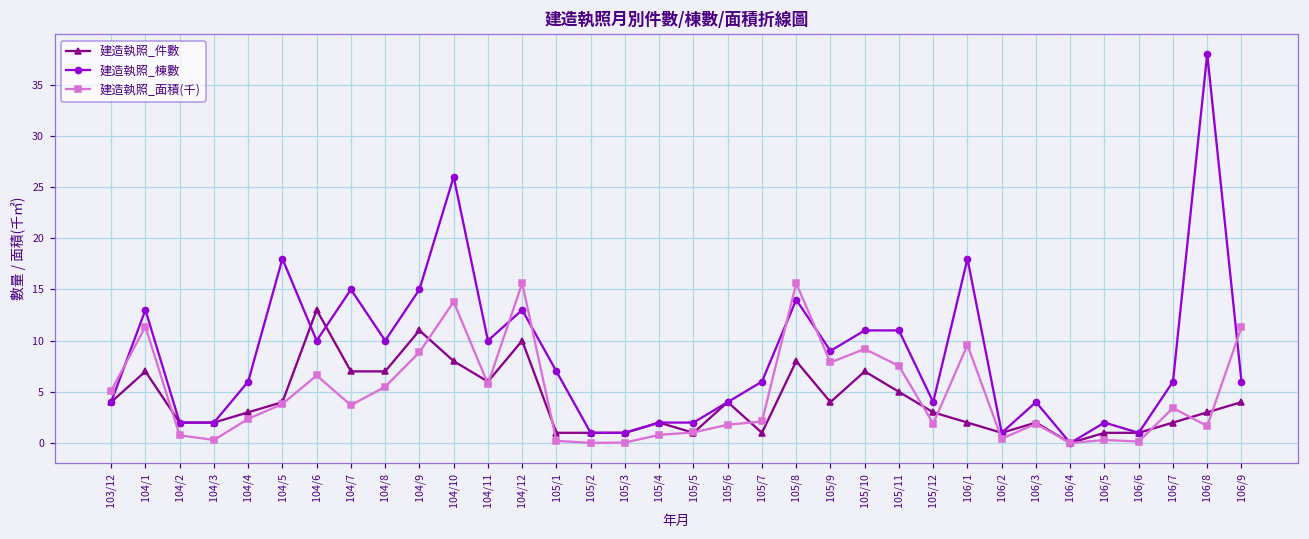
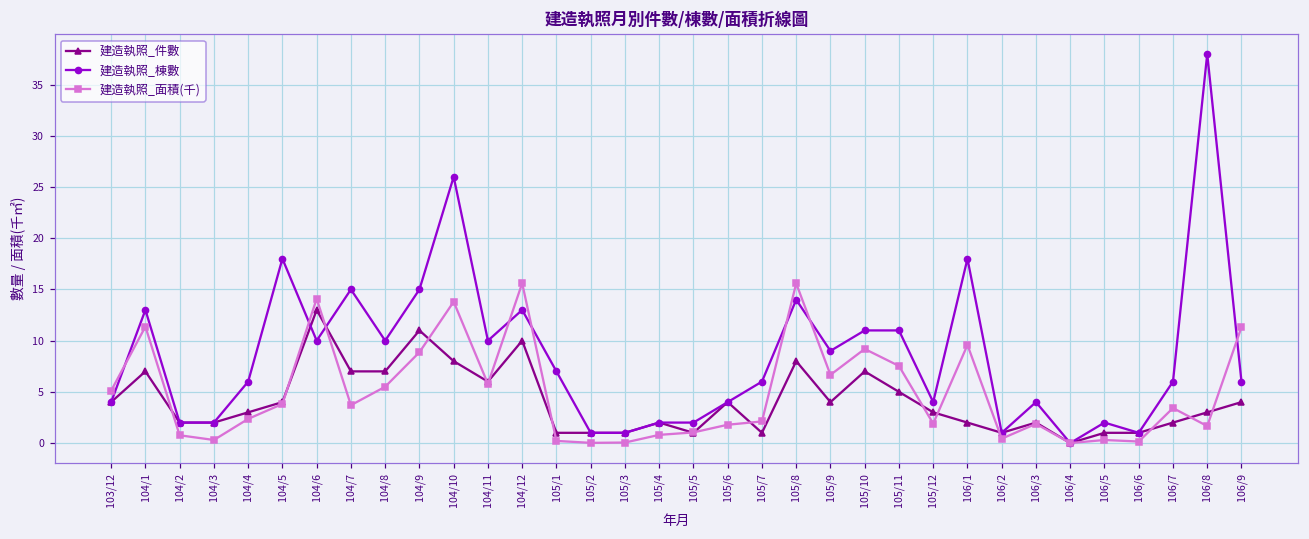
建造執照_面積(千), 104/6: 7 -> 14
建造執照_面積(千), 105/9: 8 -> 7
